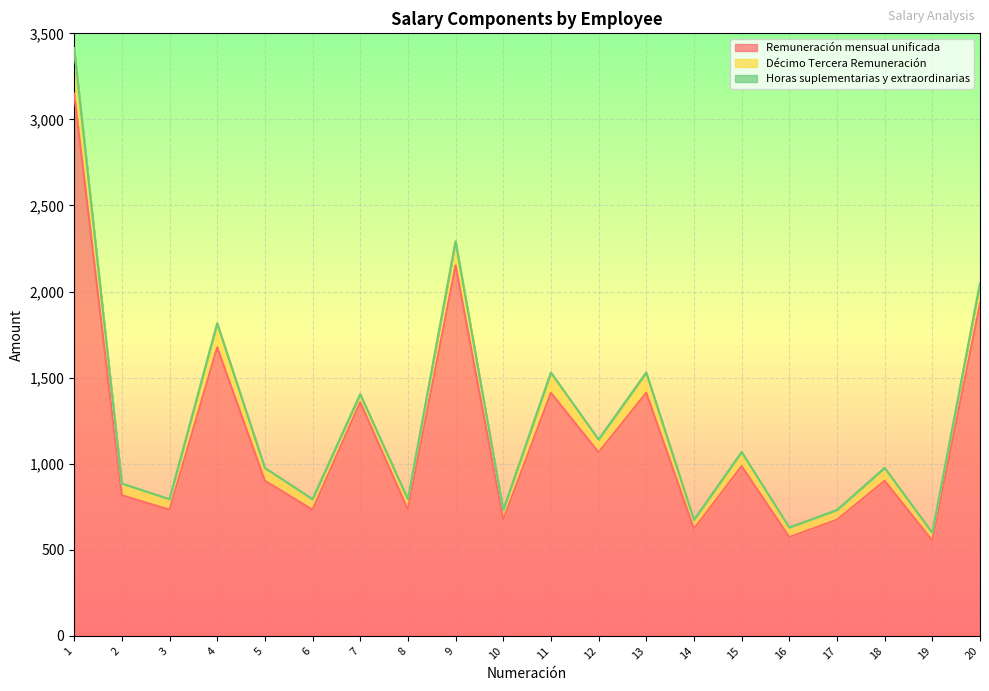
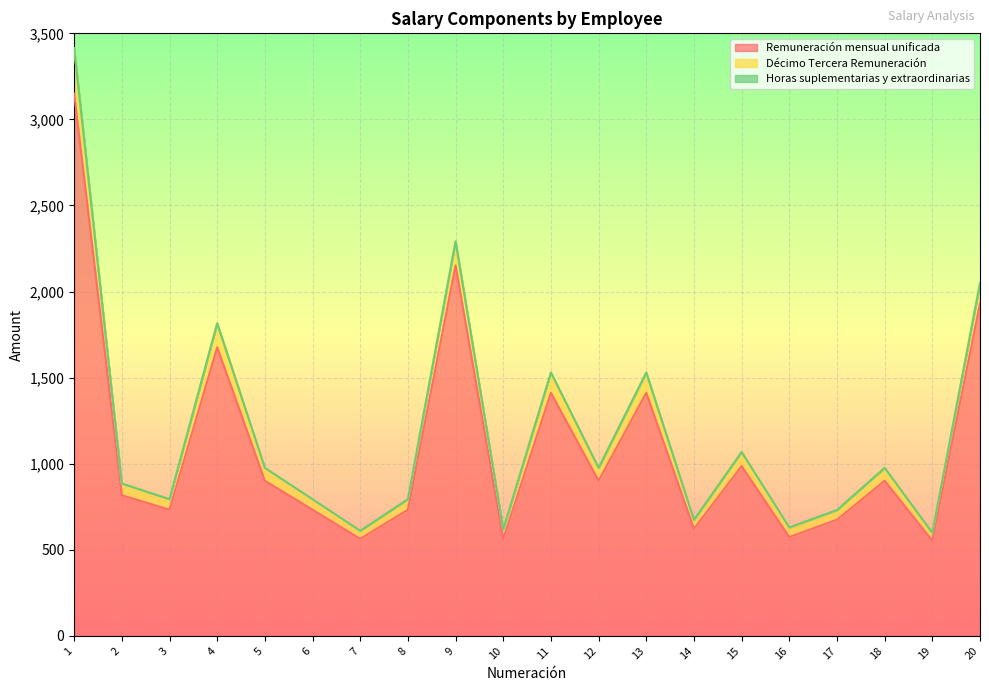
Remuneración mensual unificada, 7: 1,360 -> 560
Remuneración mensual unificada, 10: 680 -> 560
Remuneración mensual unificada, 12: 1,070 -> 900
